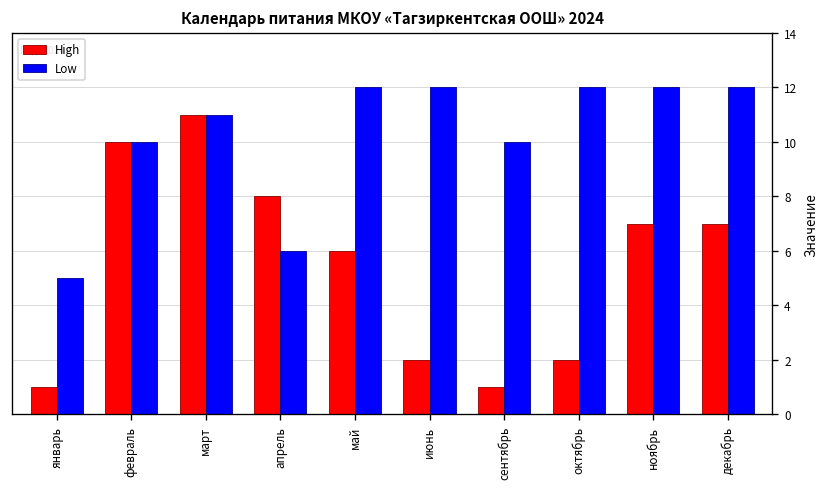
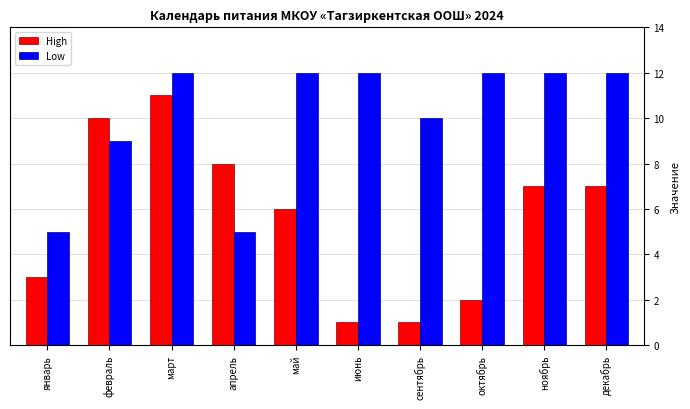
High, январь: 1 -> 3
Low, февраль: 10 -> 9
Low, март: 11 -> 12
Low, апрель: 6 -> 5
High, июнь: 2 -> 1
